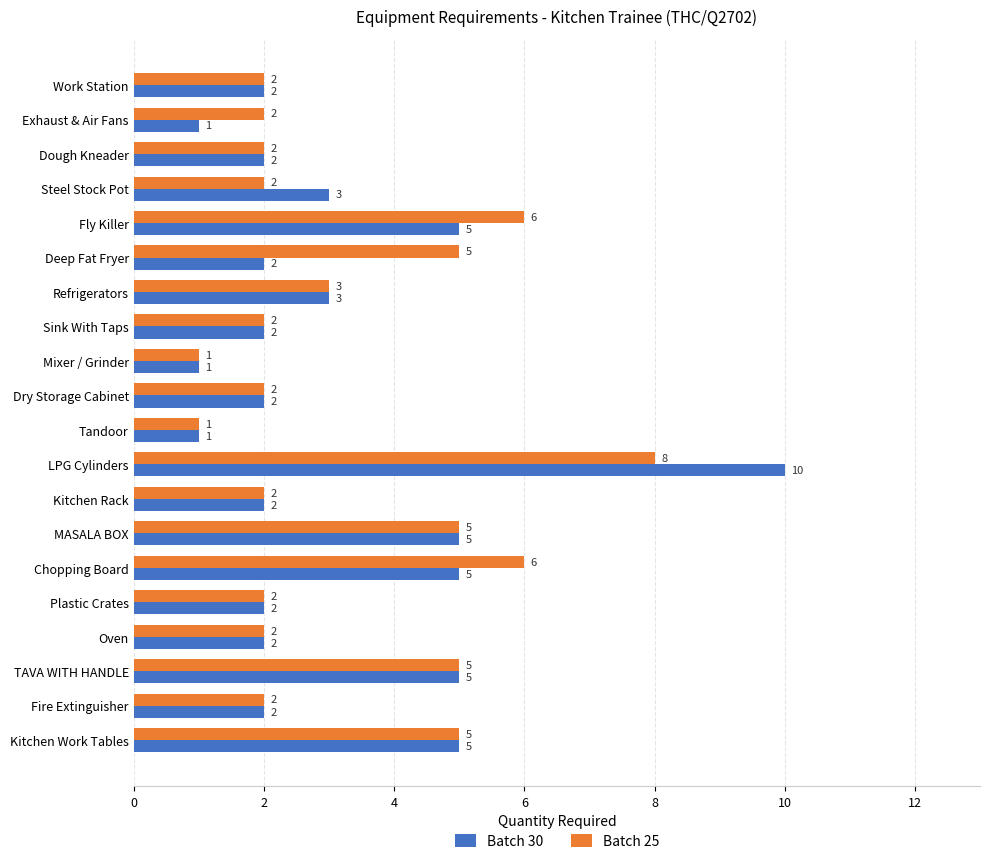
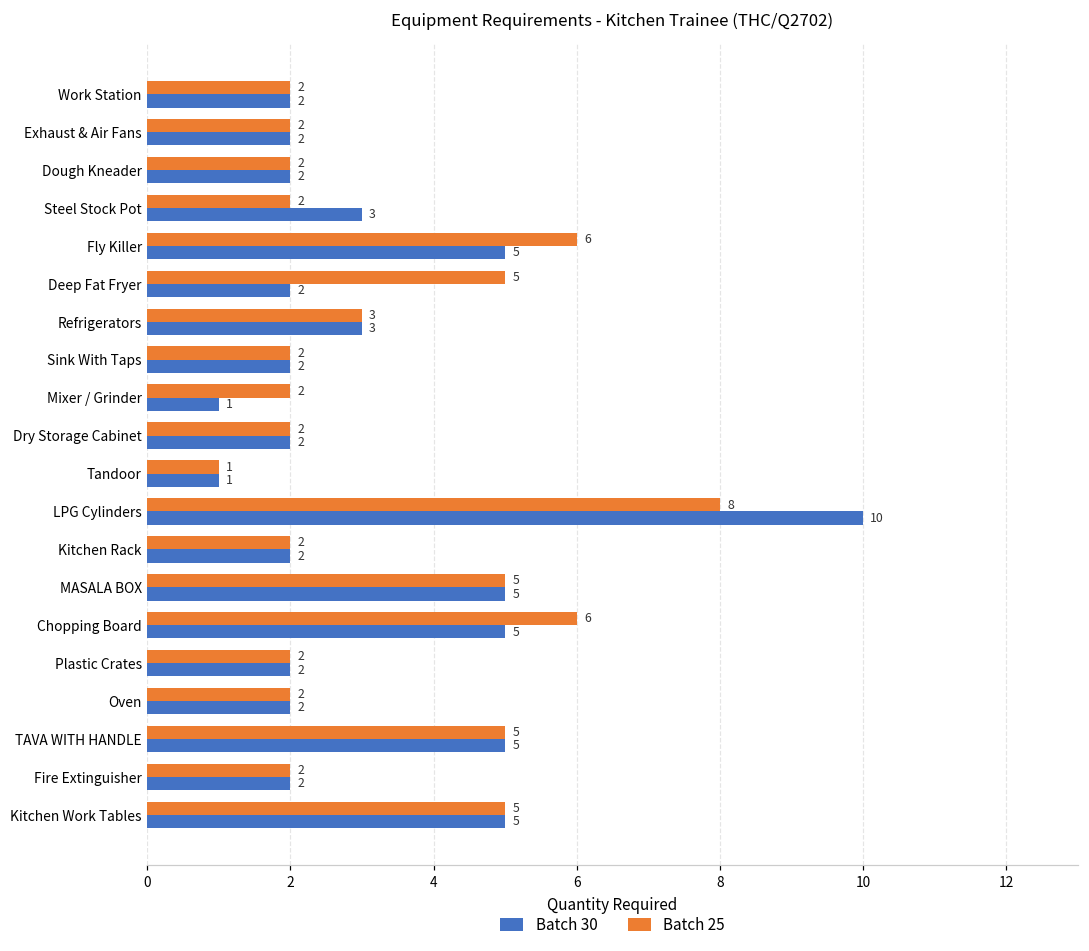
Batch 30, Exhaust & Air Fans: 1 -> 2
Batch 25, Mixer / Grinder: 1 -> 2
